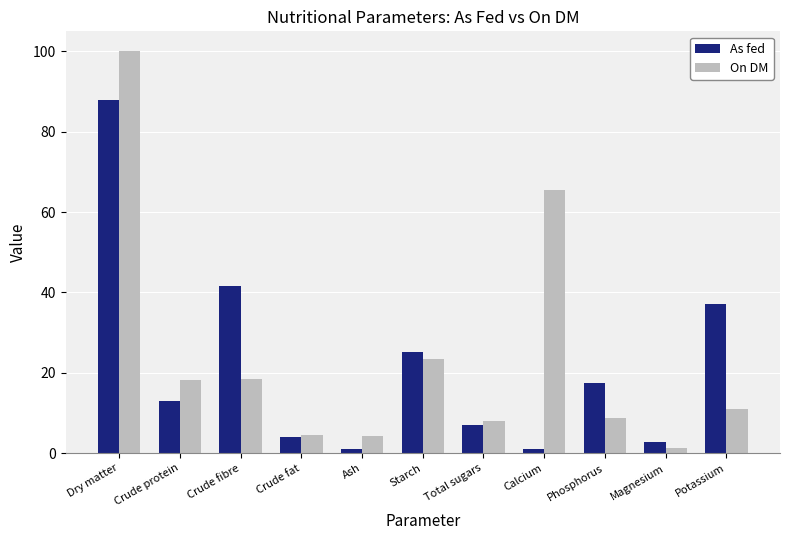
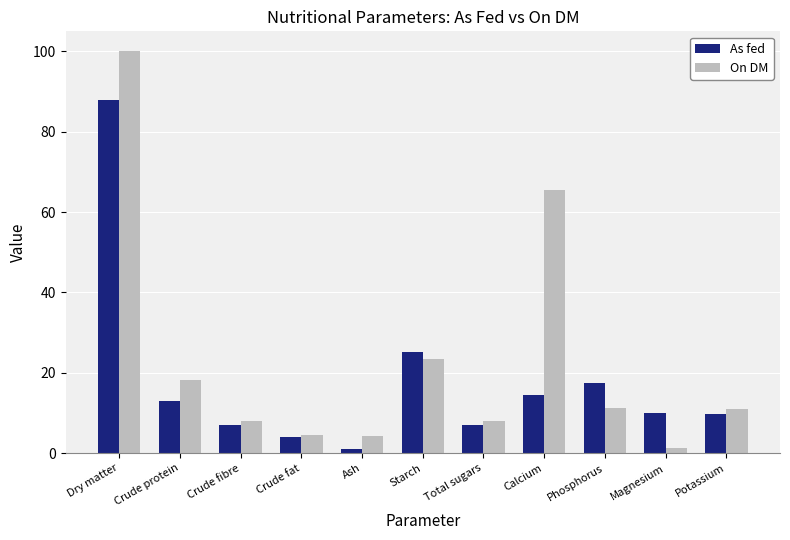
As fed, Crude fibre: 42 -> 7
On DM, Crude fibre: 19 -> 8
As fed, Calcium: 1 -> 14
On DM, Phosphorus: 9 -> 11
As fed, Magnesium: 3 -> 10
As fed, Potassium: 37 -> 10
